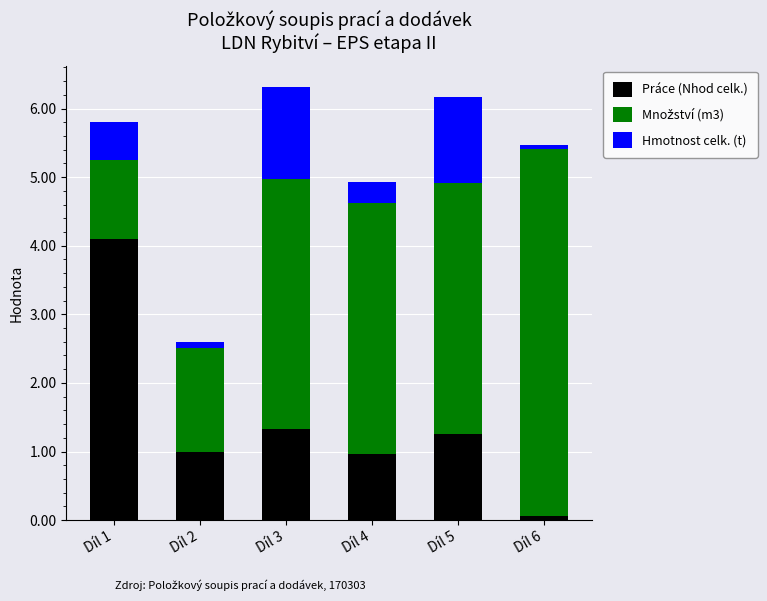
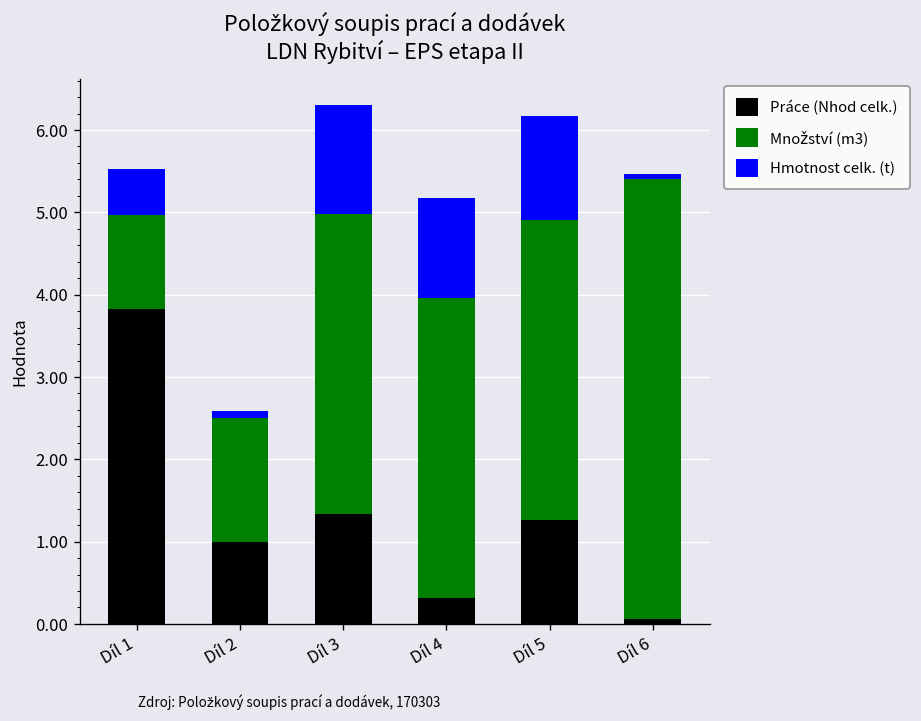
Práce (Nhod celk.), Díl 1: 4.1 -> 3.8
Práce (Nhod celk.), Díl 4: 1.0 -> 0.3
Hmotnost celk. (t), Díl 4: 0.3 -> 1.2
